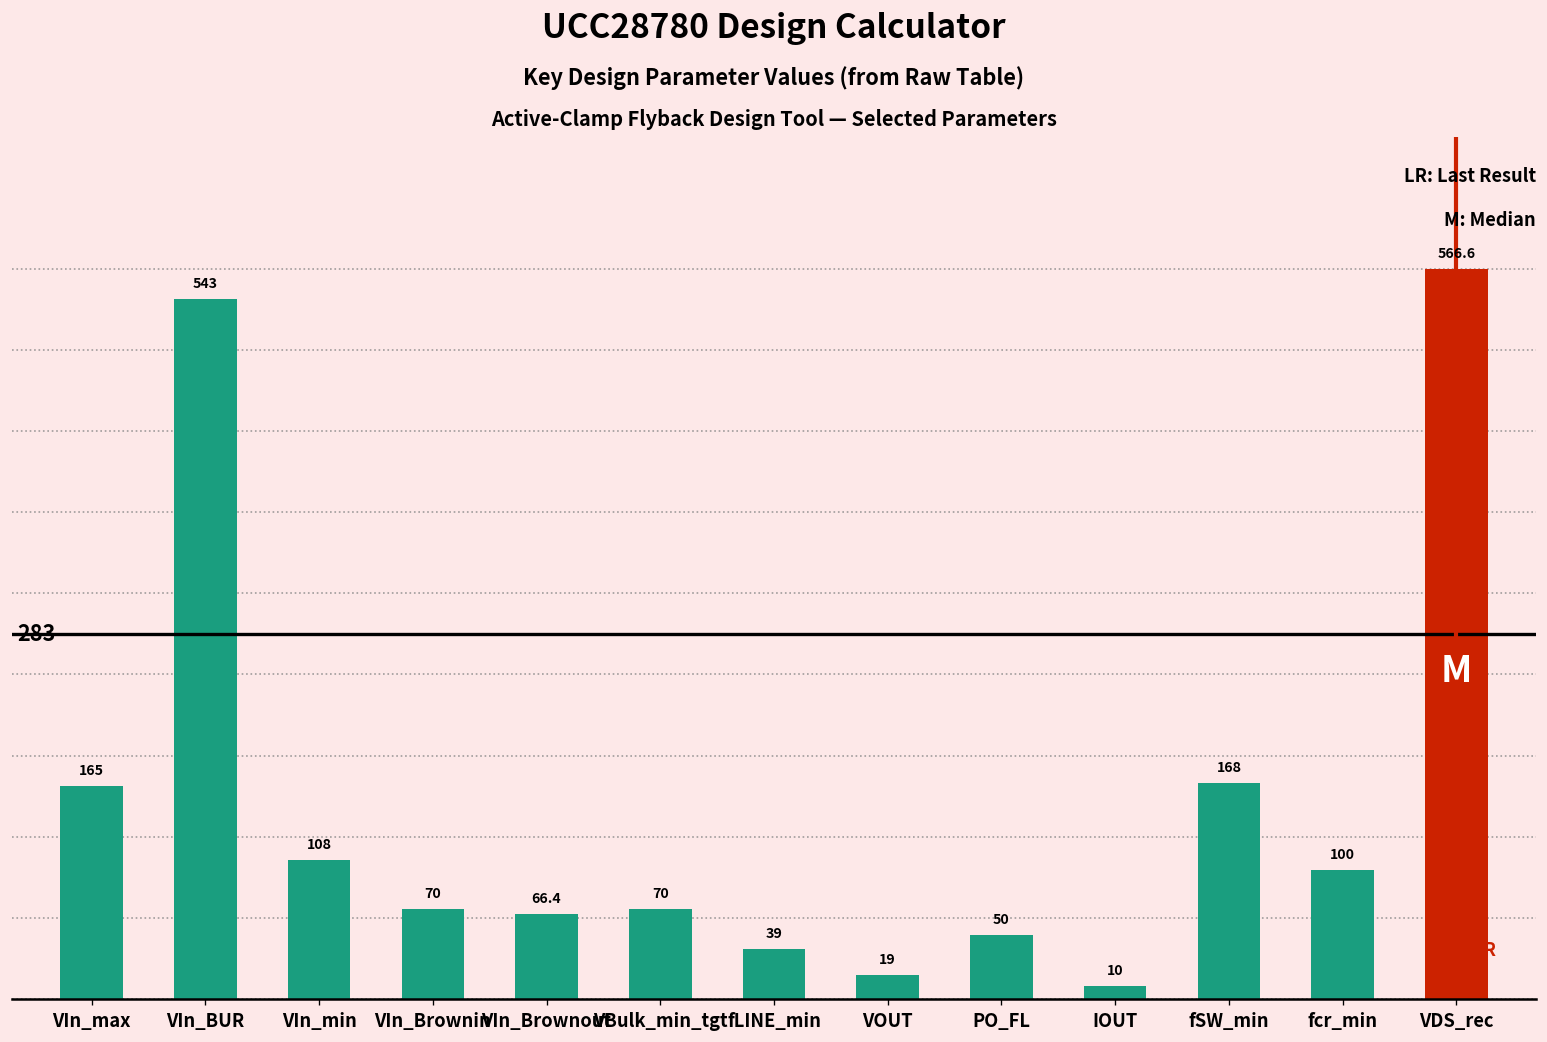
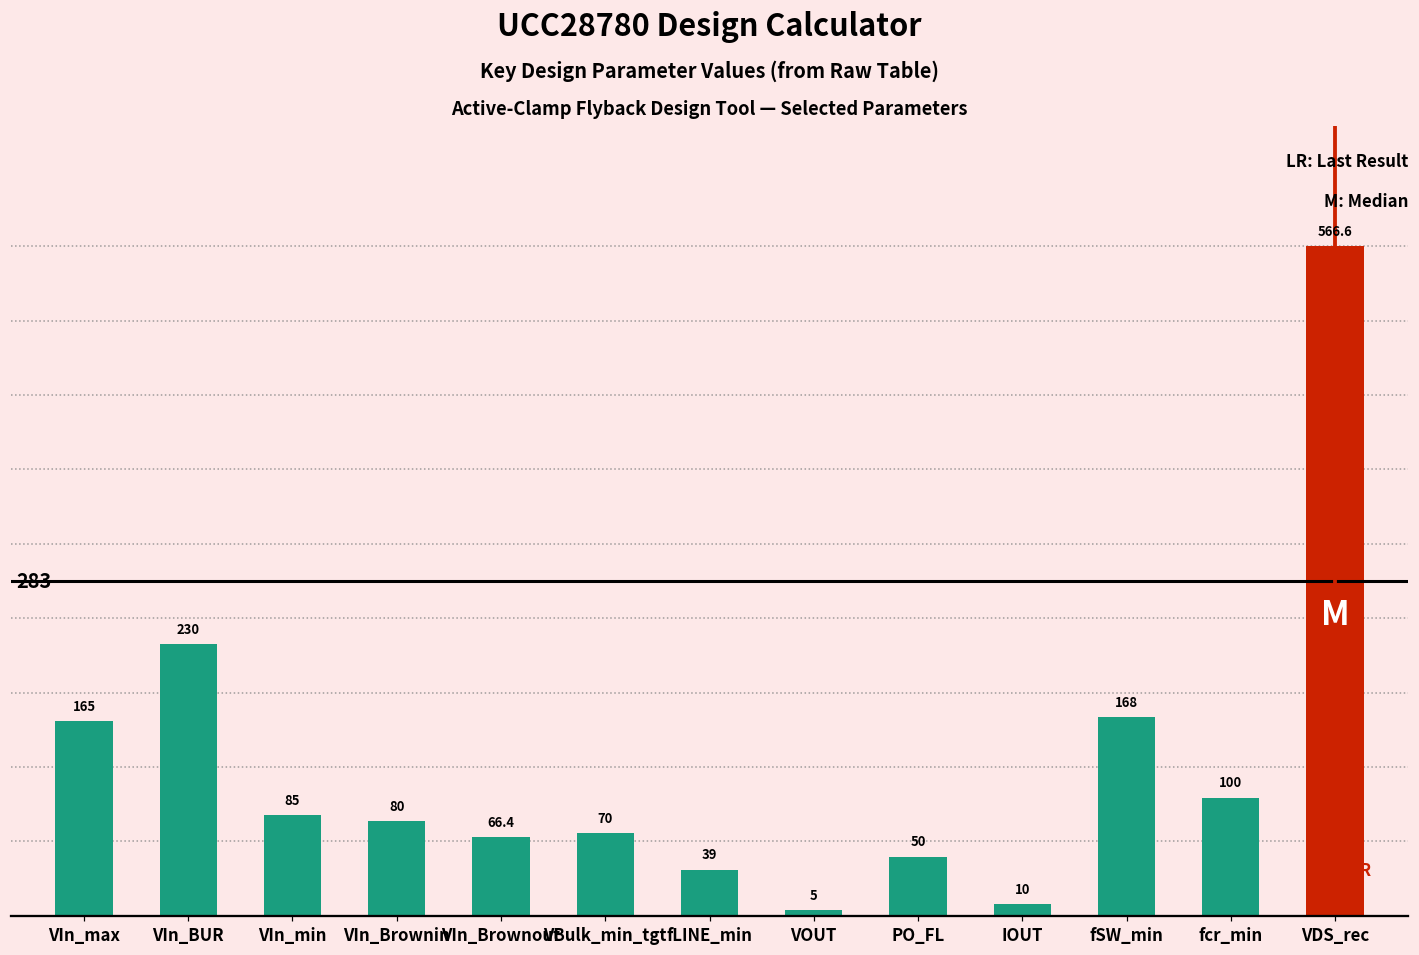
VIn_BUR: 543 -> 230
VIn_min: 108 -> 85
VIn_Brownin: 70 -> 80
VOUT: 19 -> 5
